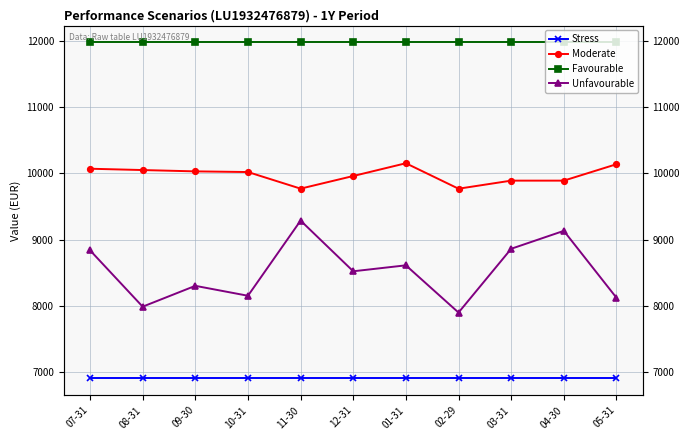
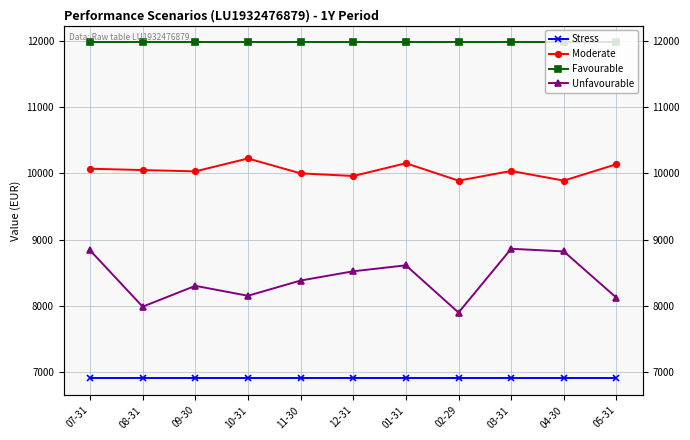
Moderate, 10-31: 10000 -> 10200
Moderate, 11-30: 9800 -> 10000
Unfavourable, 11-30: 9300 -> 8400
Moderate, 02-29: 9800 -> 9900
Moderate, 03-31: 9900 -> 10000
Unfavourable, 04-30: 9100 -> 8800
